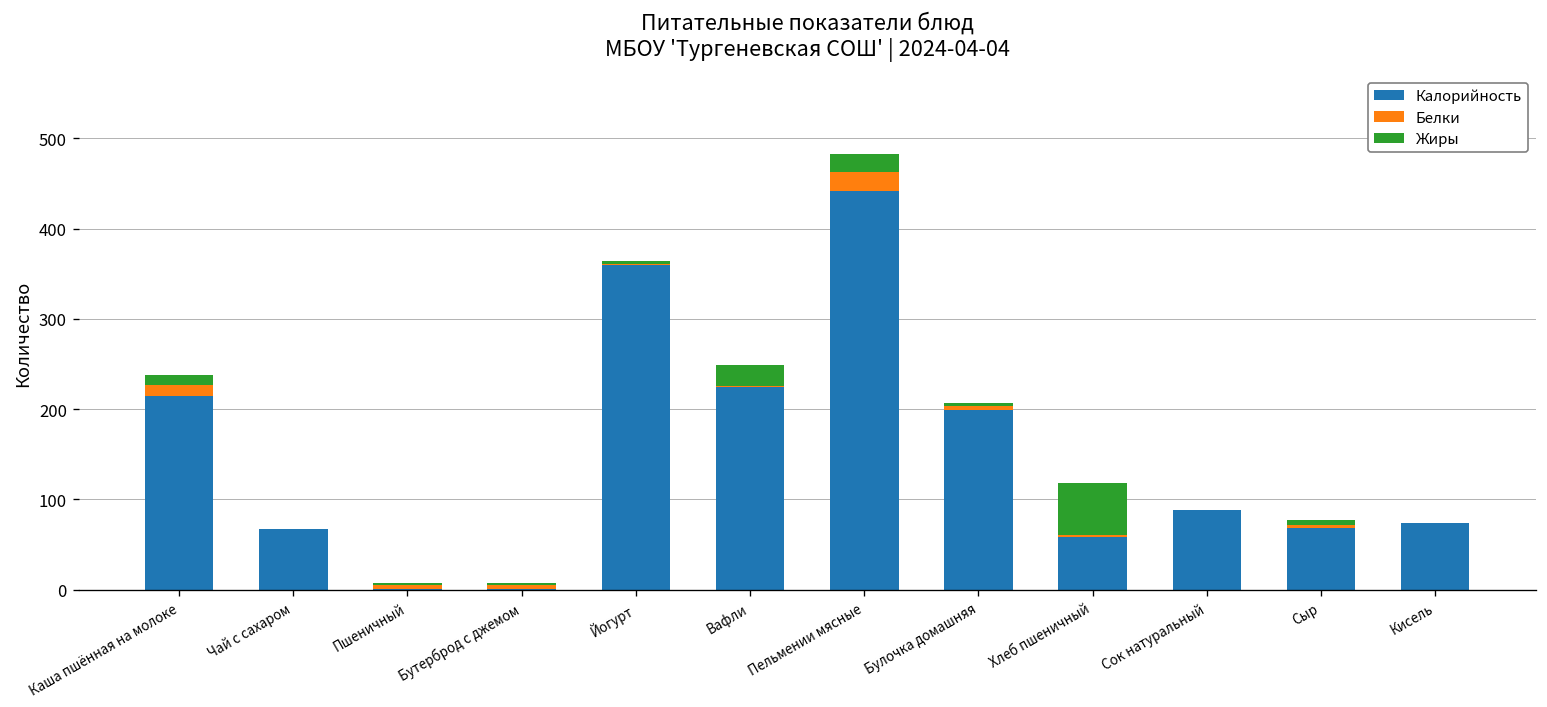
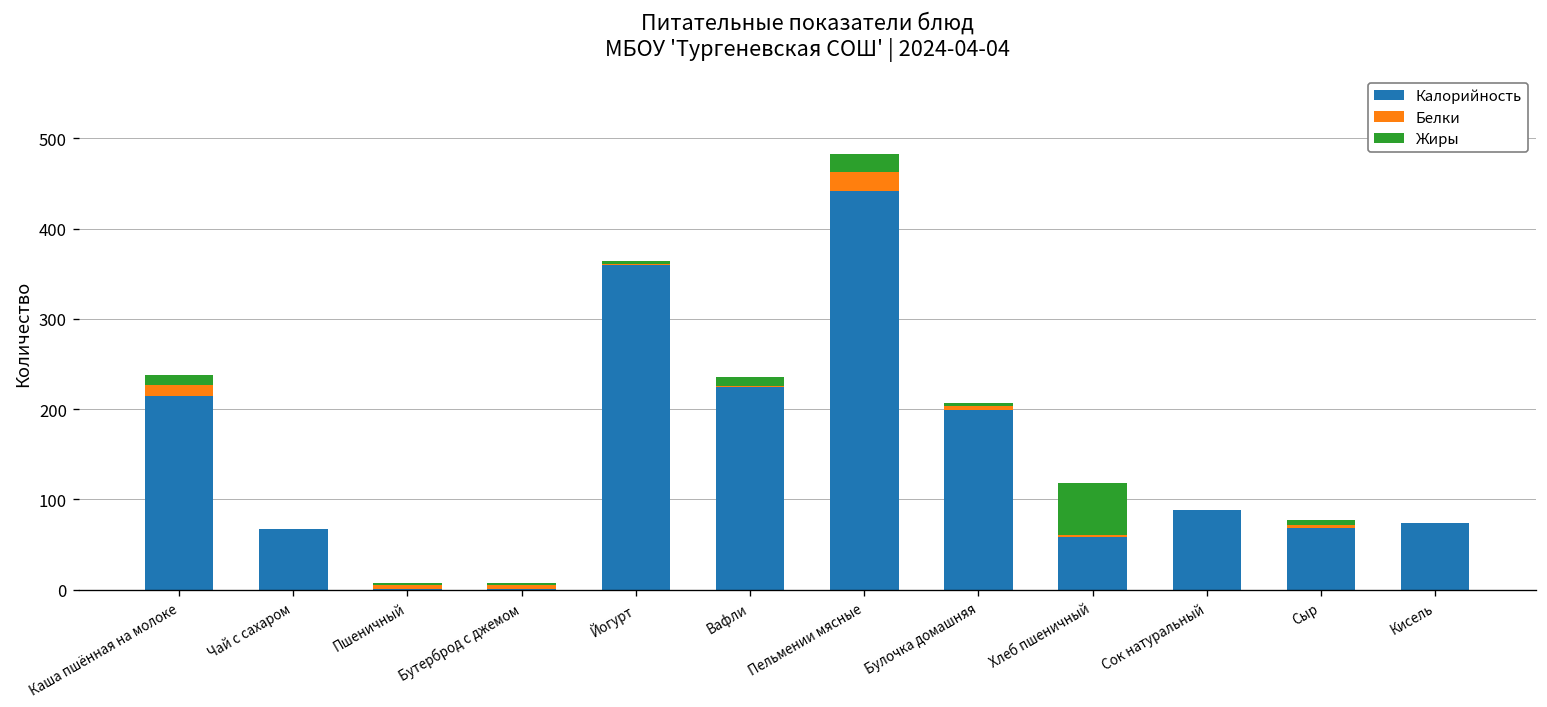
Жиры, Вафли: 20 -> 10
